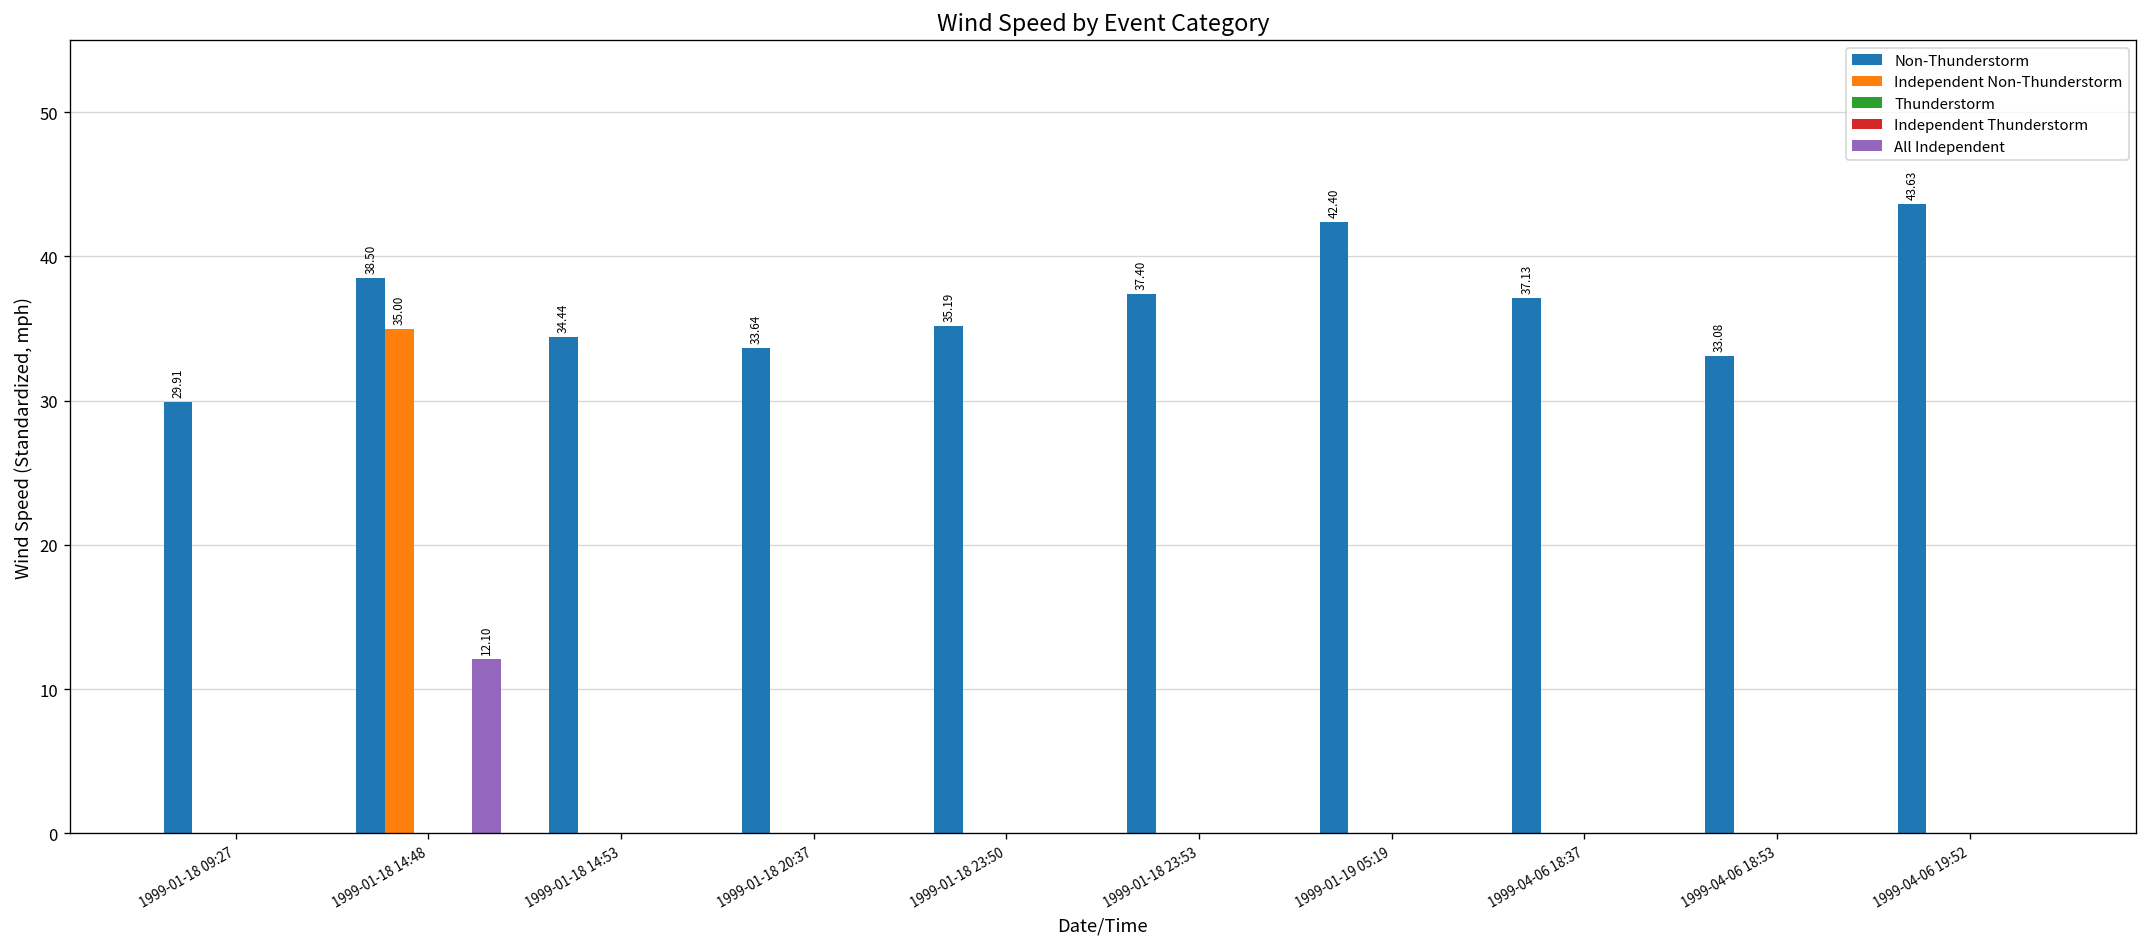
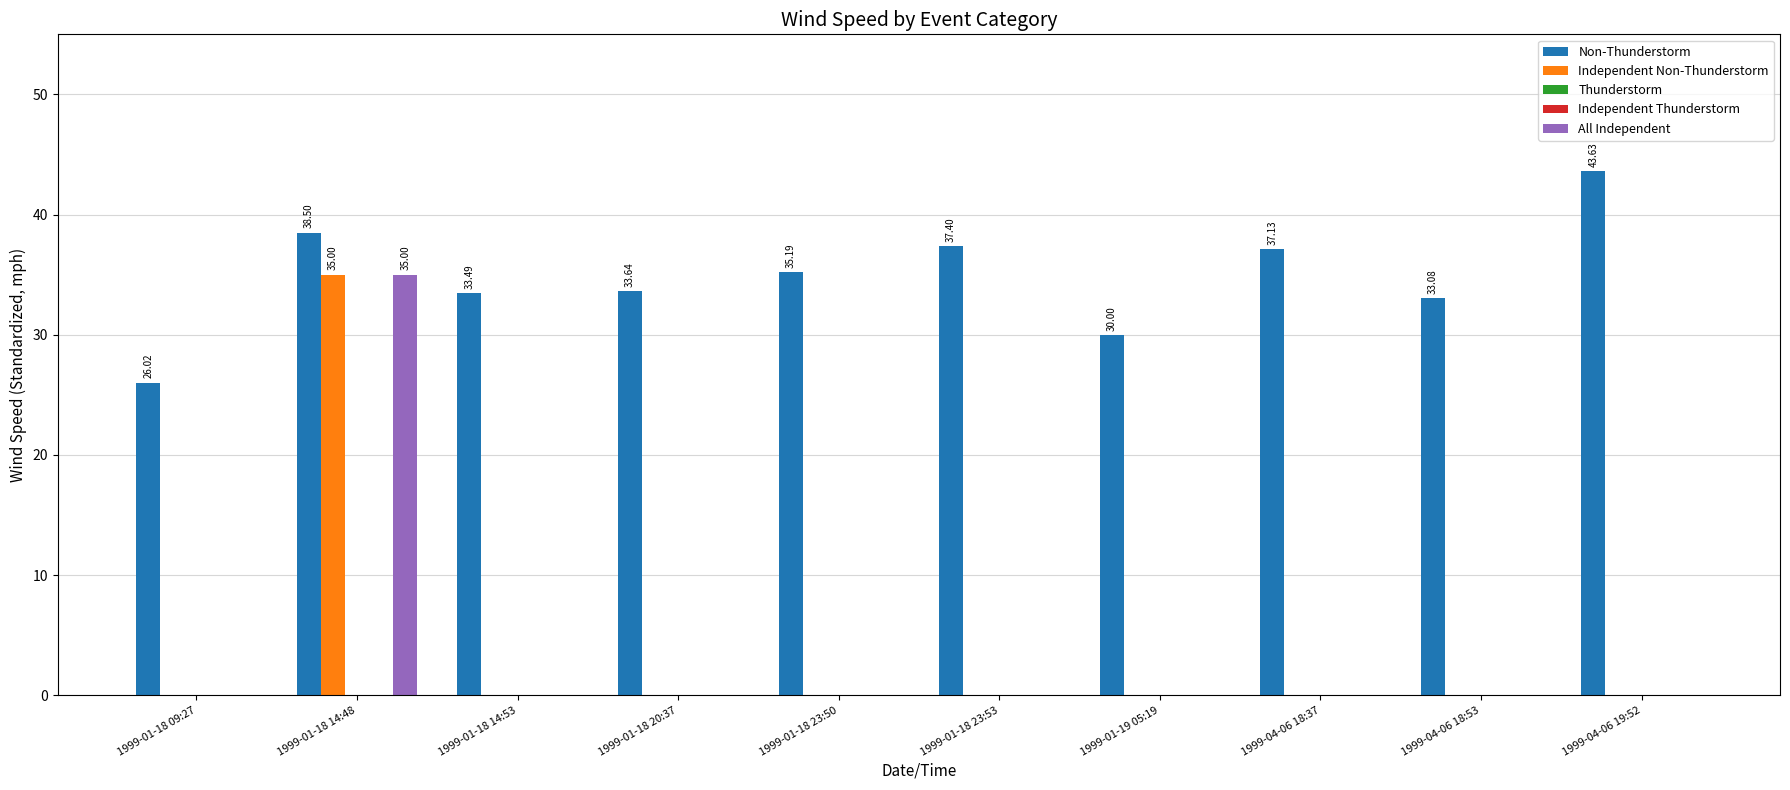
Non-Thunderstorm, 1999-01-18 09:27: 29.91 -> 26.02
All Independent, 1999-01-18 14:48: 12.10 -> 35.00
Non-Thunderstorm, 1999-01-18 14:53: 34.44 -> 33.49
Non-Thunderstorm, 1999-01-19 05:19: 42.40 -> 30.00
